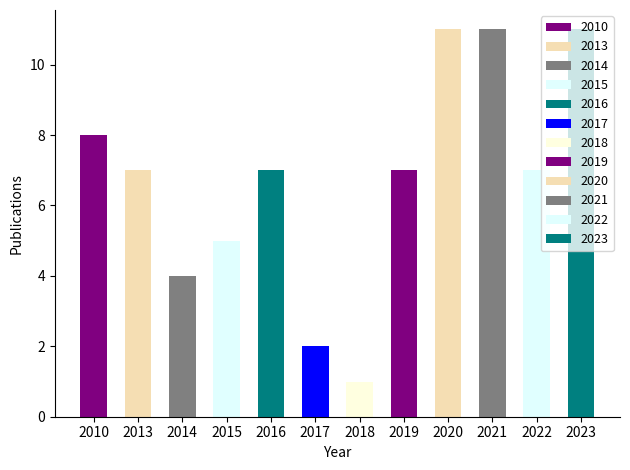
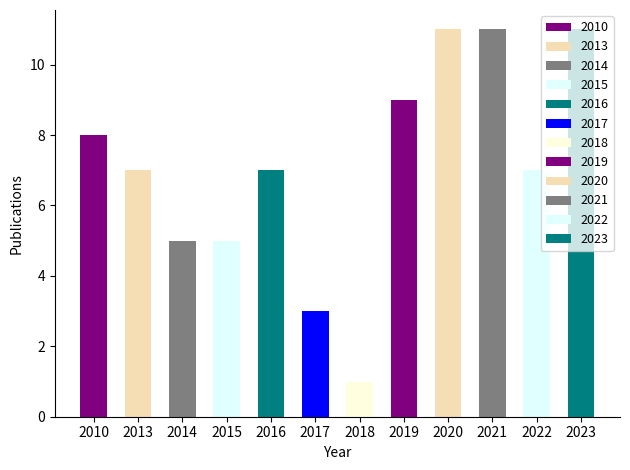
2014: 4 -> 5
2017: 2 -> 3
2019: 7 -> 9
